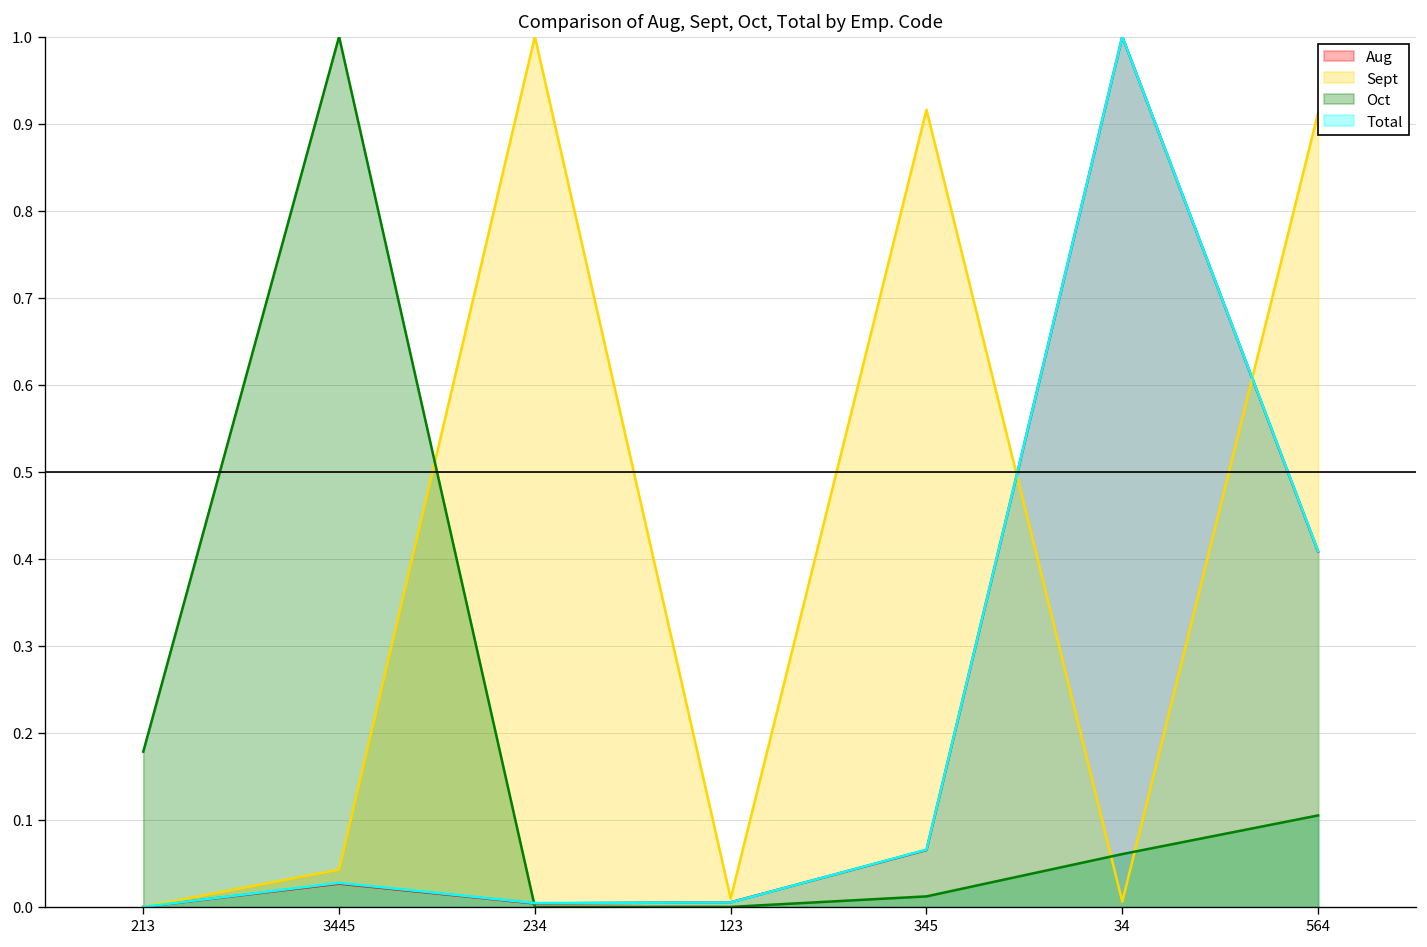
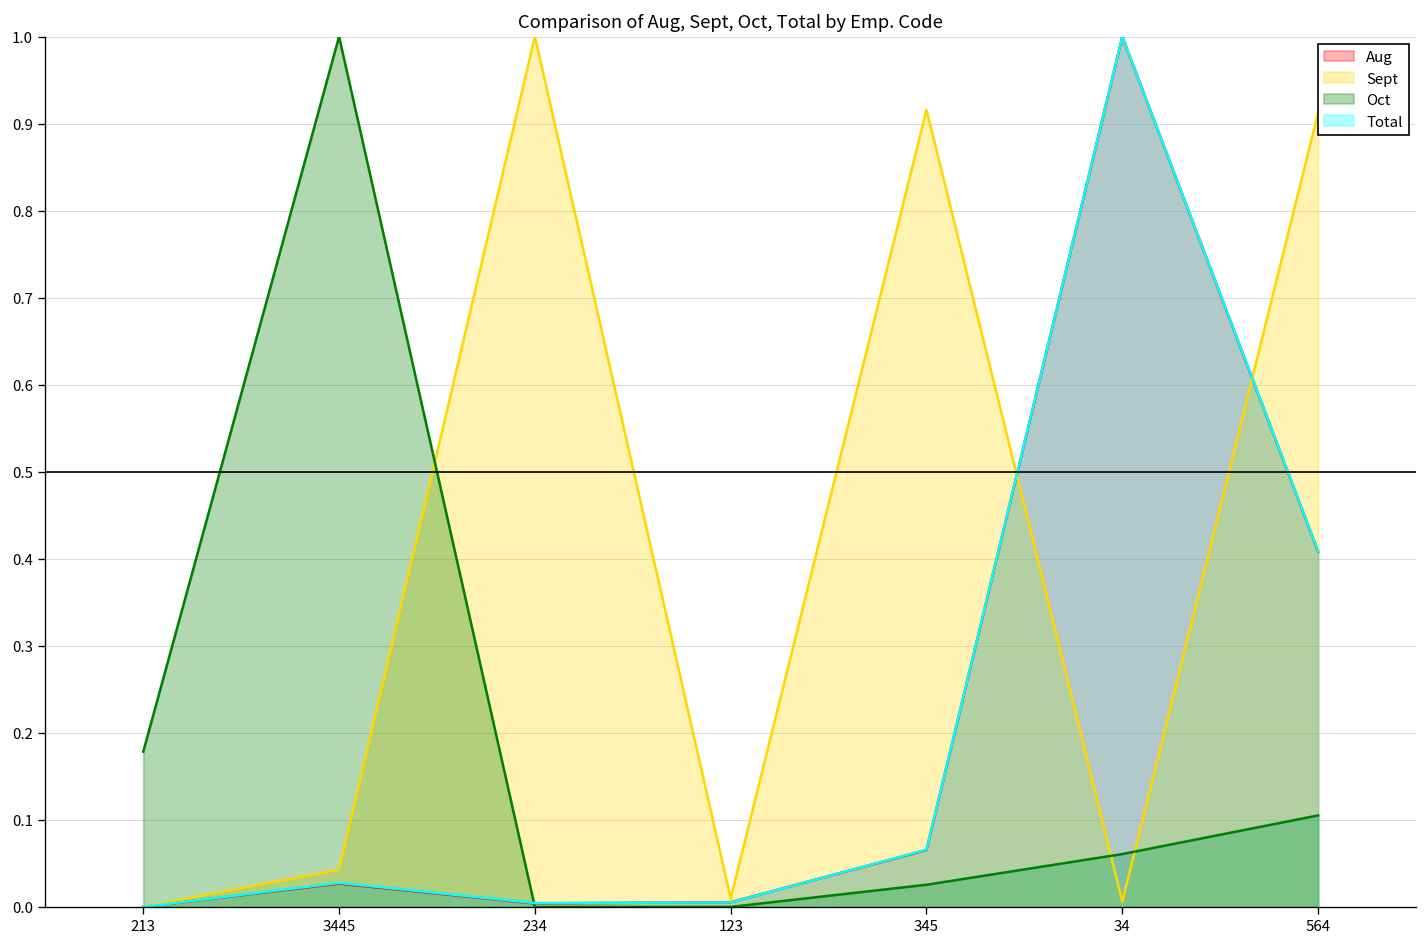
Oct, 345: 0.01 -> 0.03
